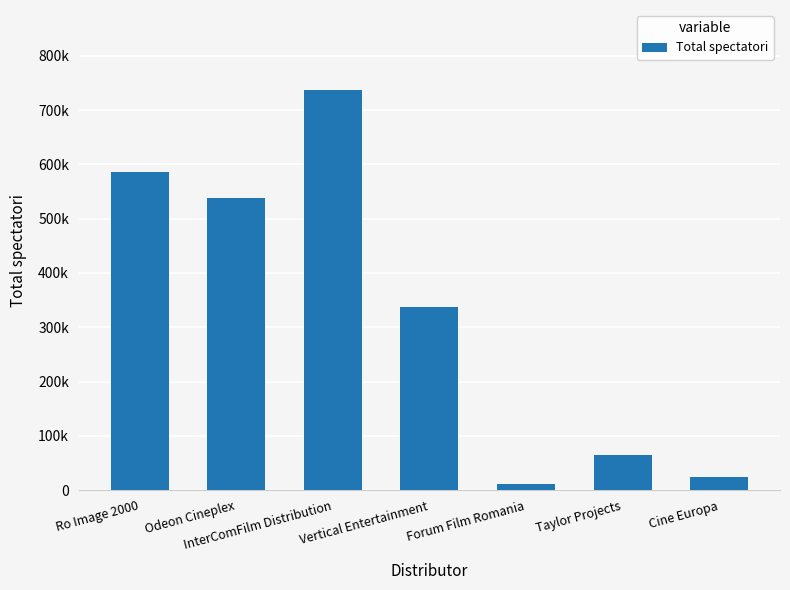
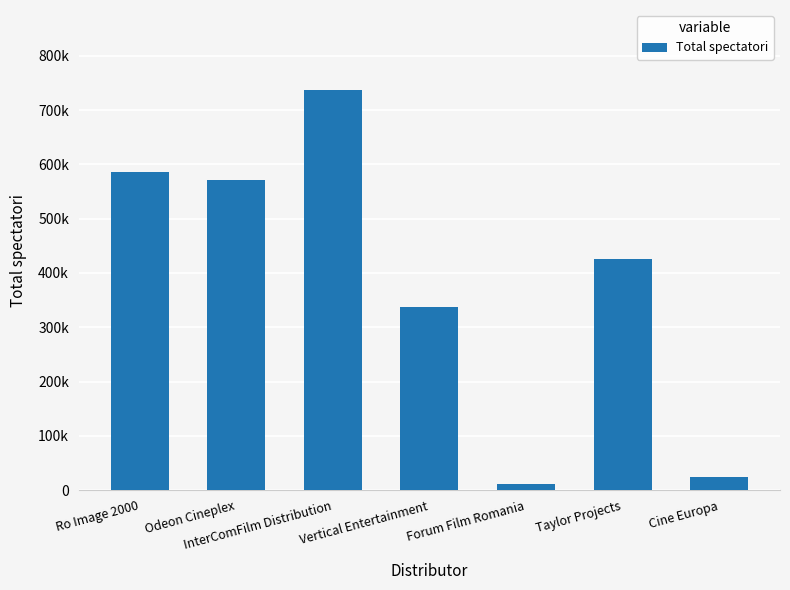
Odeon Cineplex: 540000 -> 570000
Taylor Projects: 60000 -> 430000
